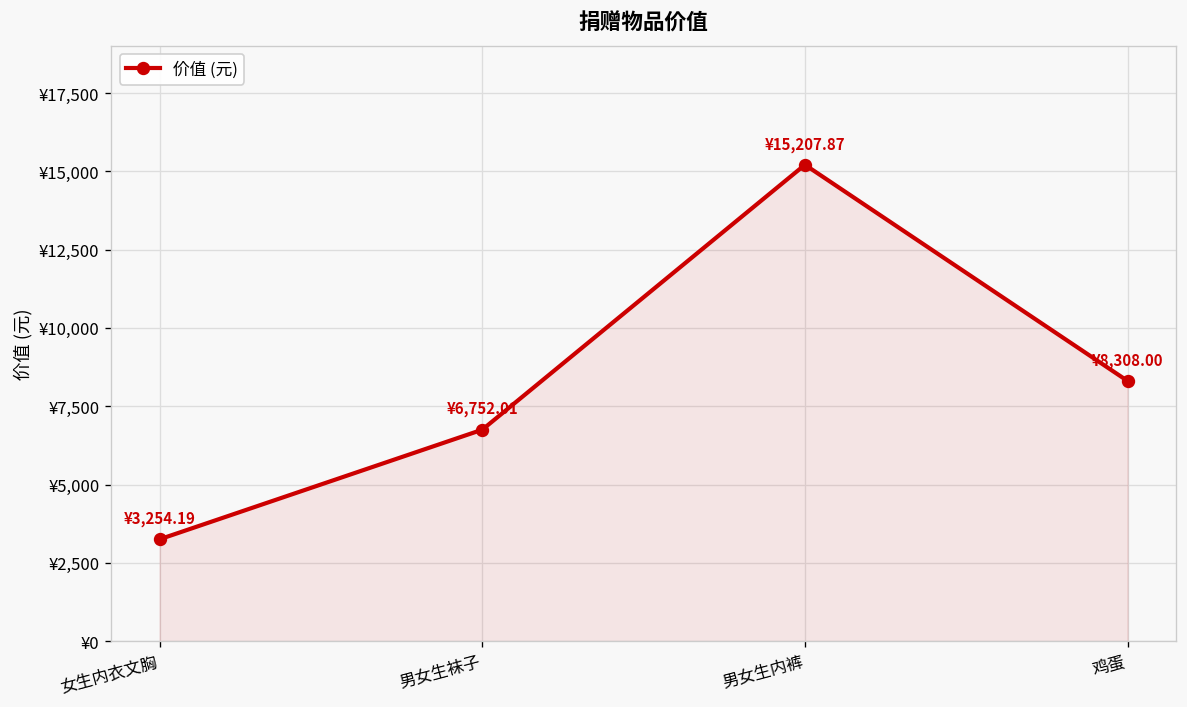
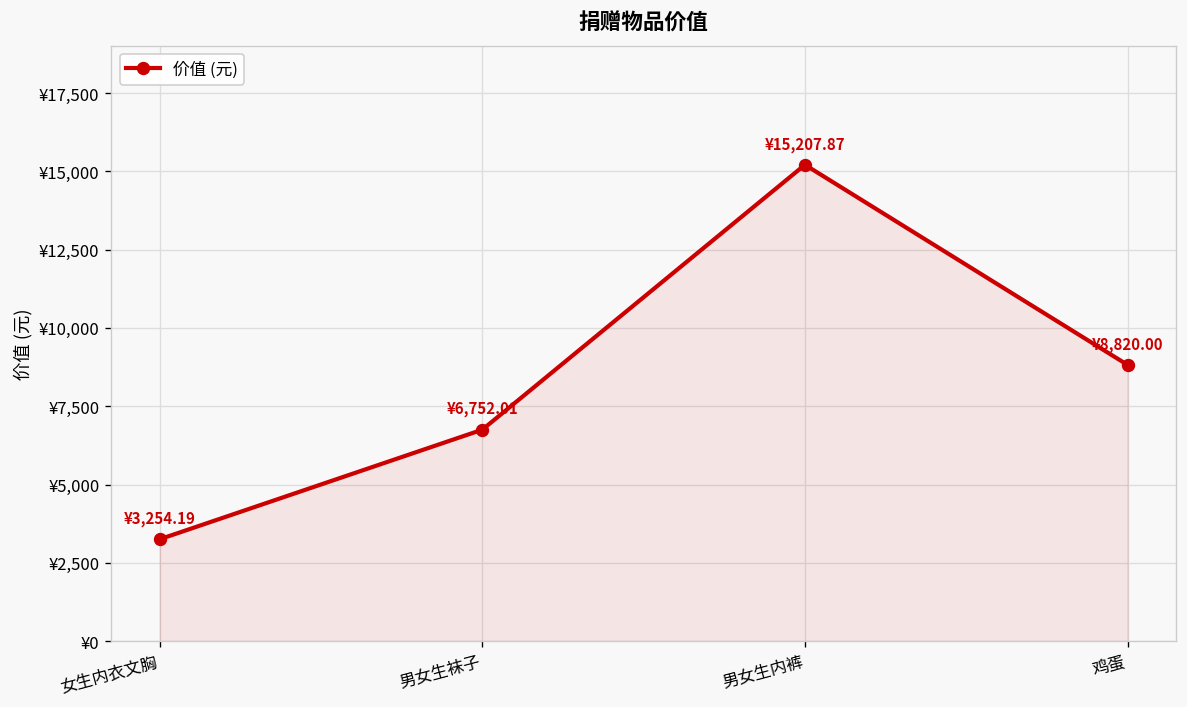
鸡蛋: ¥8,308.00 -> ¥8,820.00
